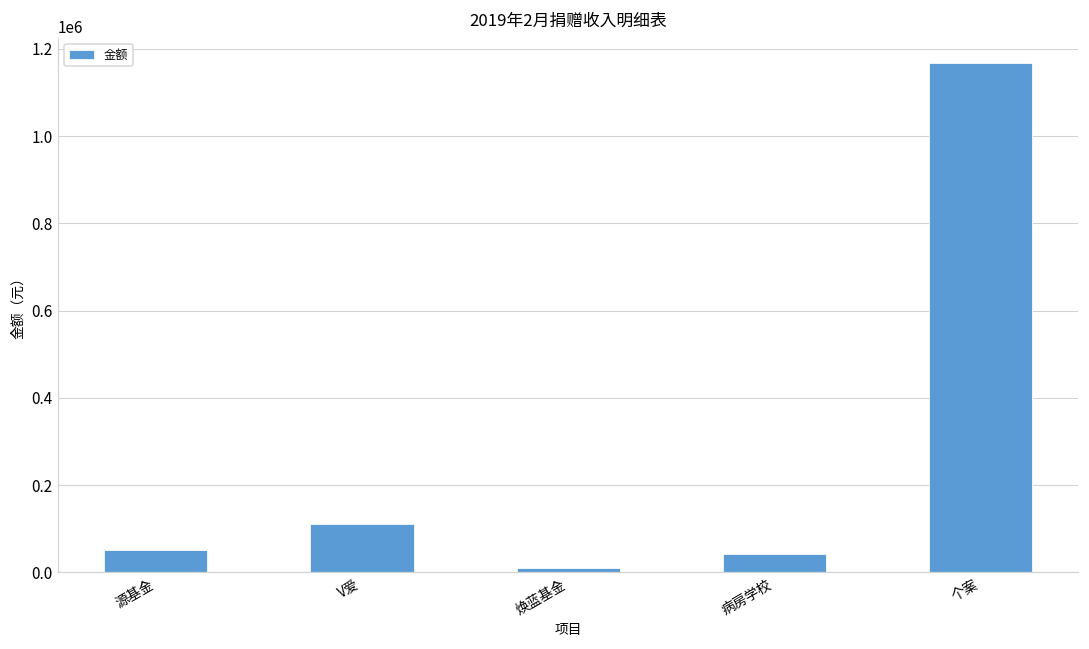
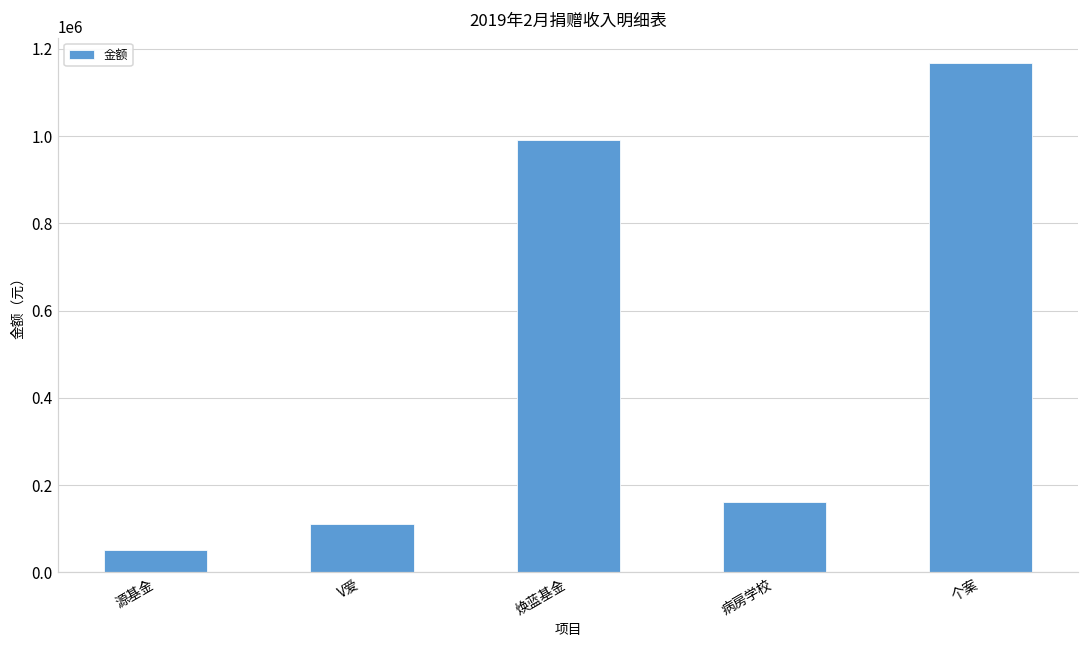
焕蓝基金: 10000 -> 990000
病房学校: 40000 -> 160000
